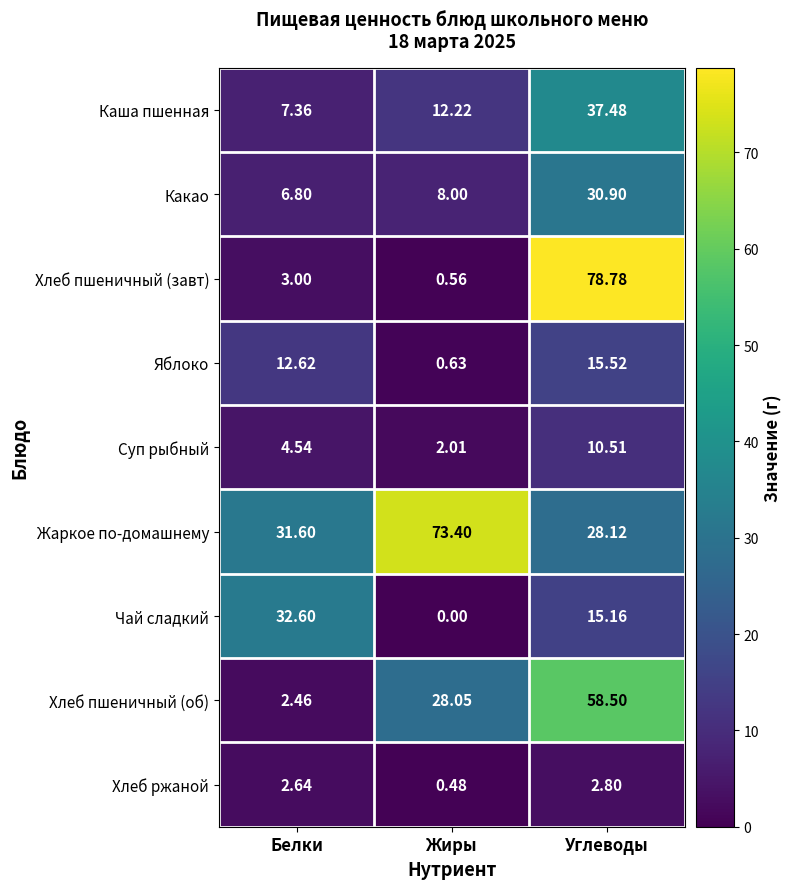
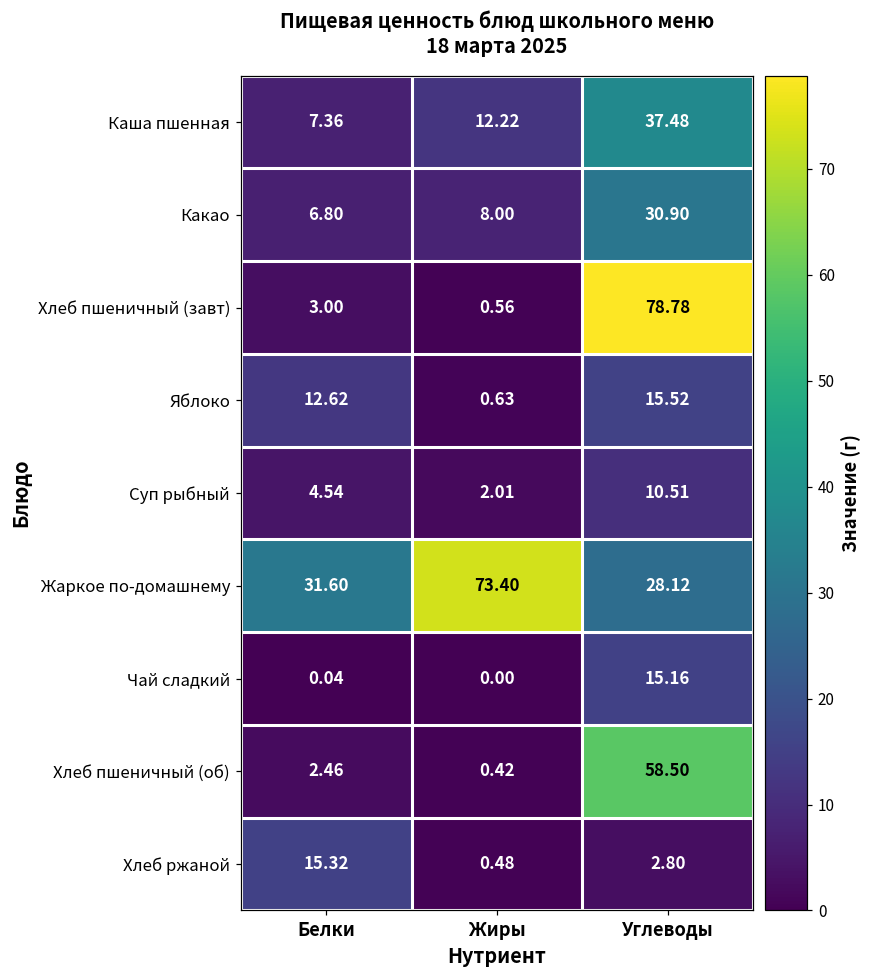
Чай сладкий, Белки: 32.60 -> 0.04
Хлеб пшеничный (об), Жиры: 28.05 -> 0.42
Хлеб ржаной, Белки: 2.64 -> 15.32
